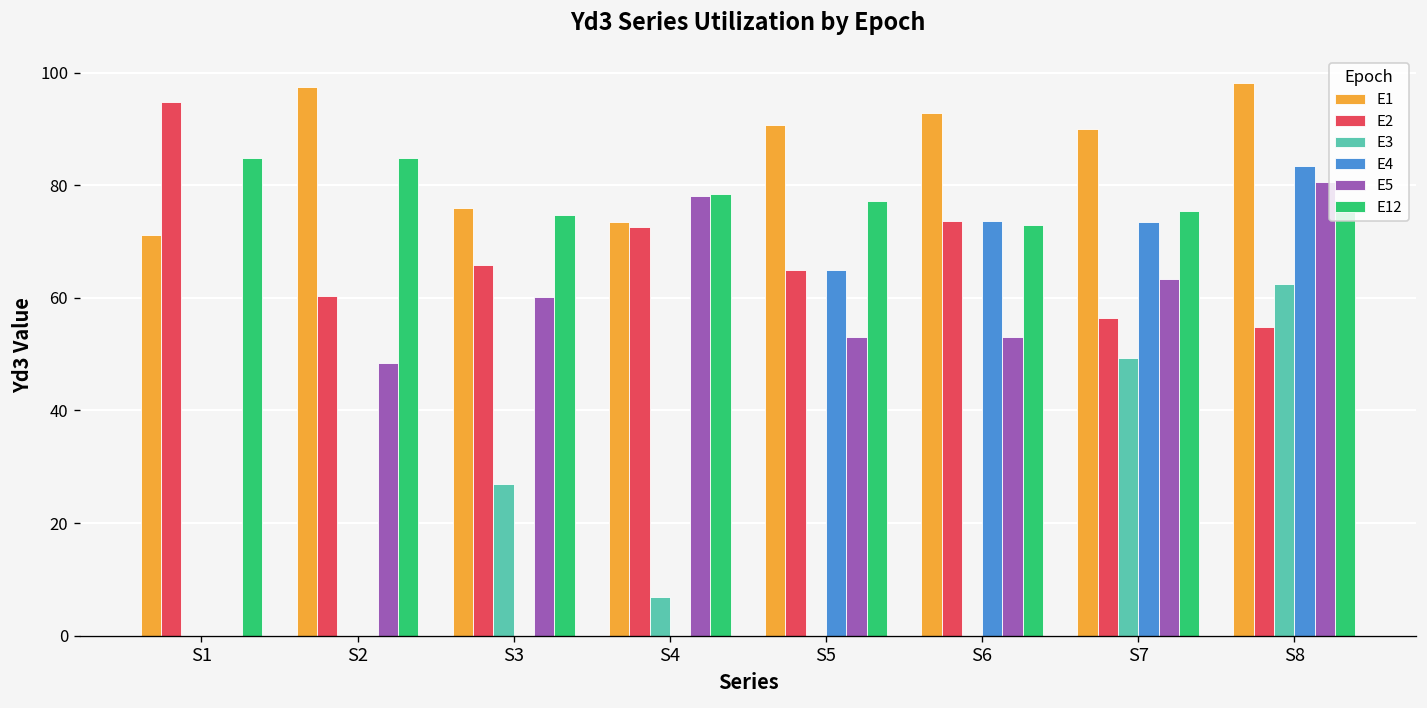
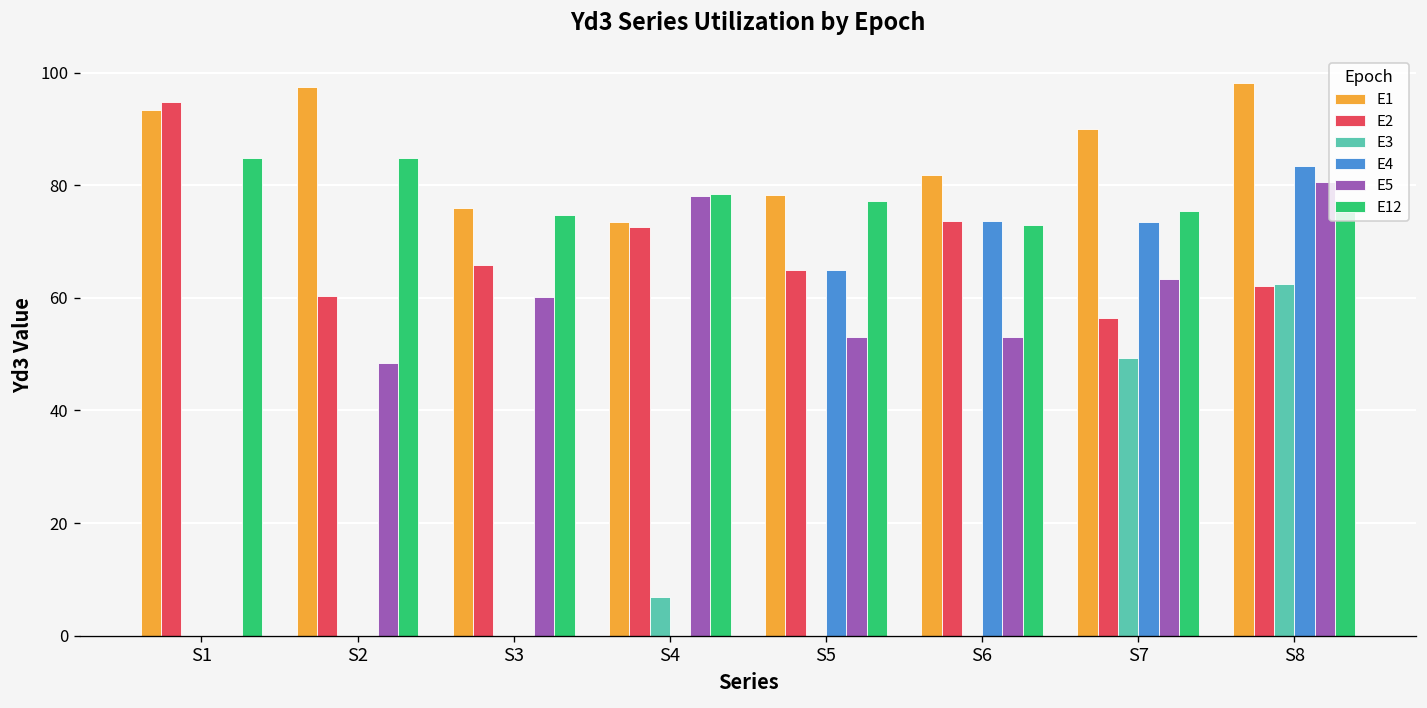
E1, S1: 71 -> 93
E3, S3: 27 -> 0
E1, S5: 91 -> 78
E1, S6: 93 -> 82
E2, S8: 55 -> 62
